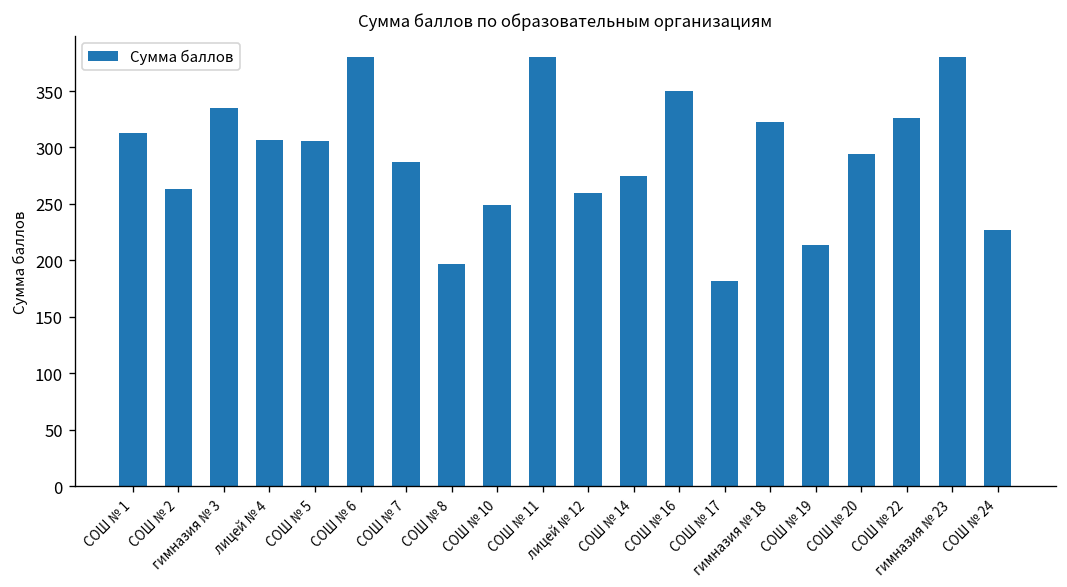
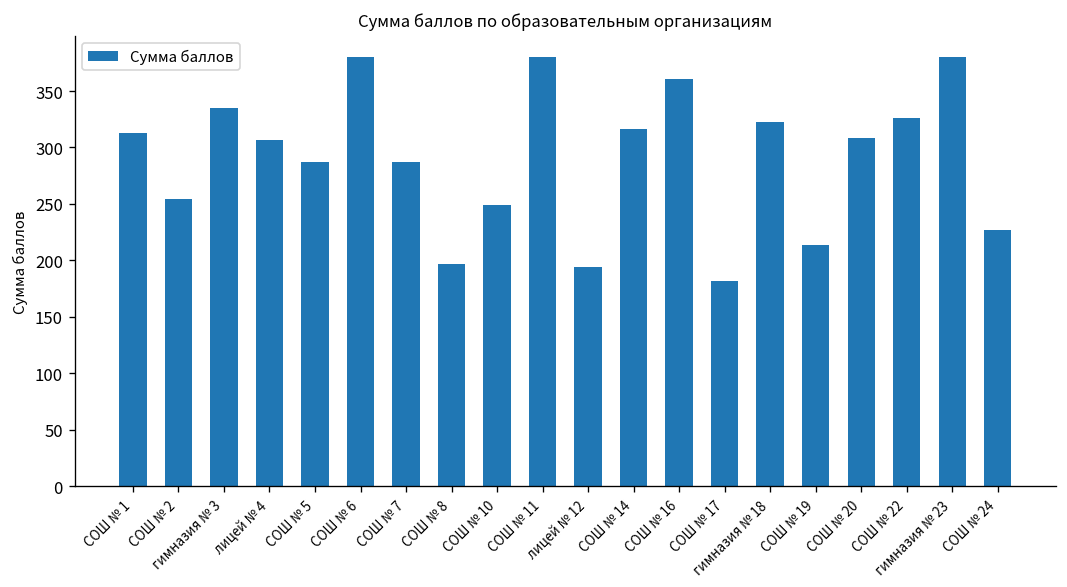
СОШ № 2: 260 -> 250
СОШ № 5: 310 -> 290
лицей № 12: 260 -> 190
СОШ № 14: 280 -> 320
СОШ № 16: 350 -> 360
СОШ № 20: 290 -> 310
